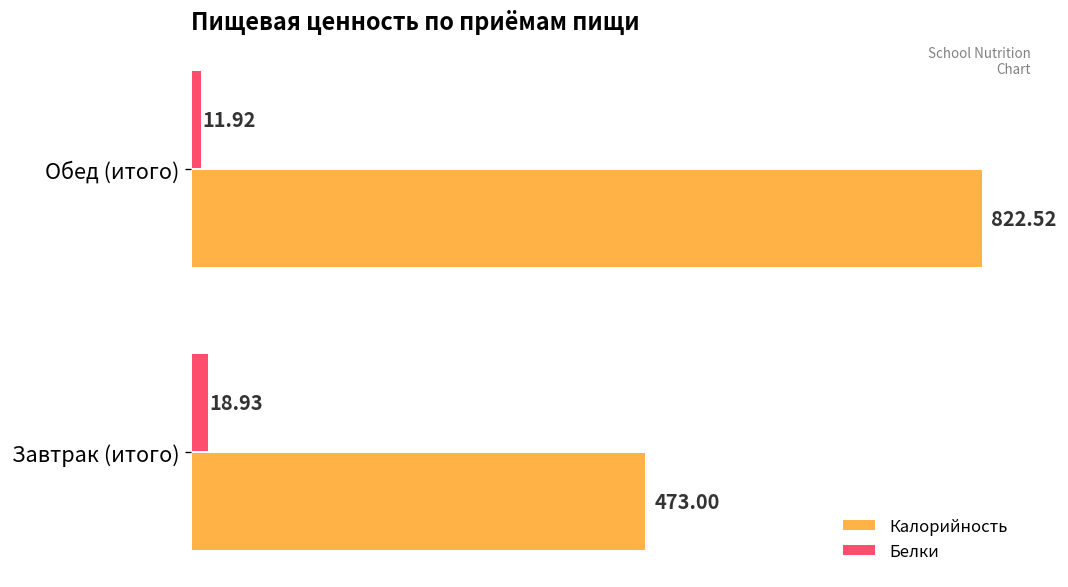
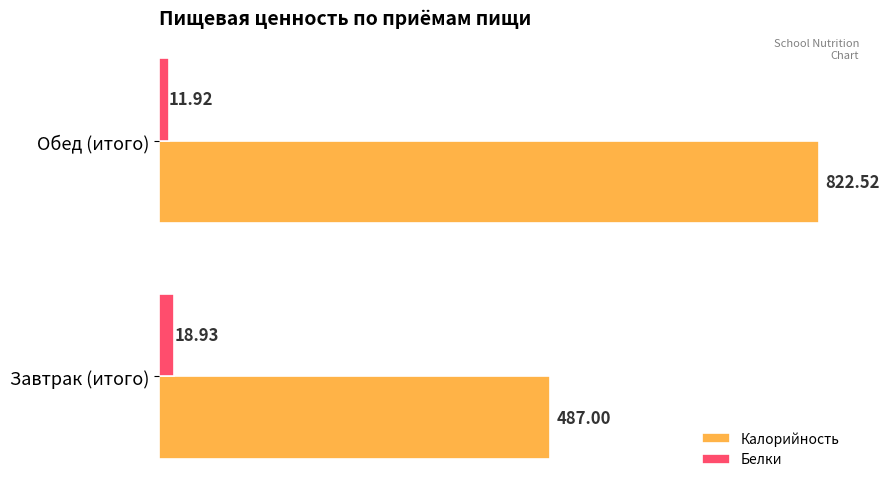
Калорийность, Завтрак (итого): 473.00 -> 487.00
